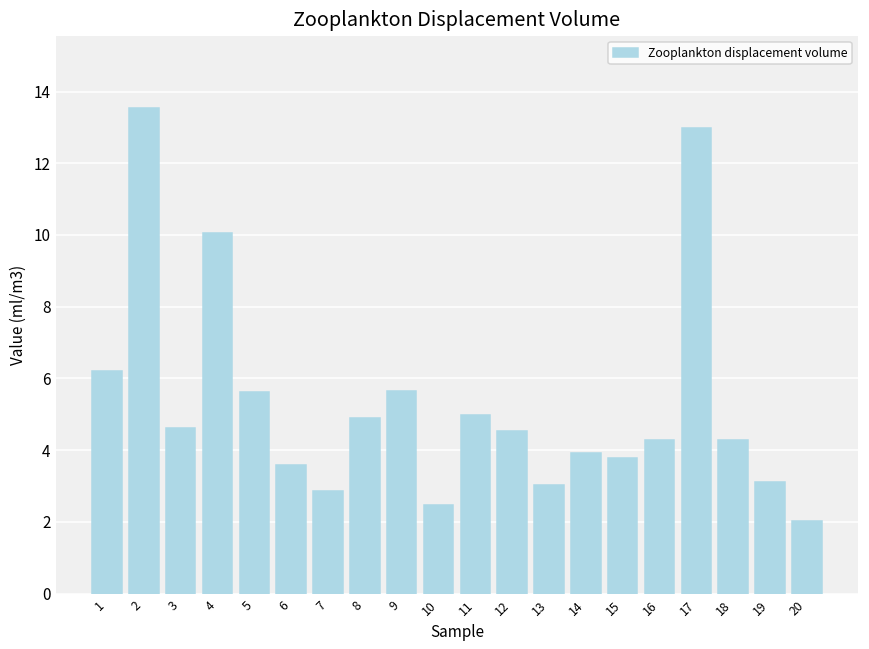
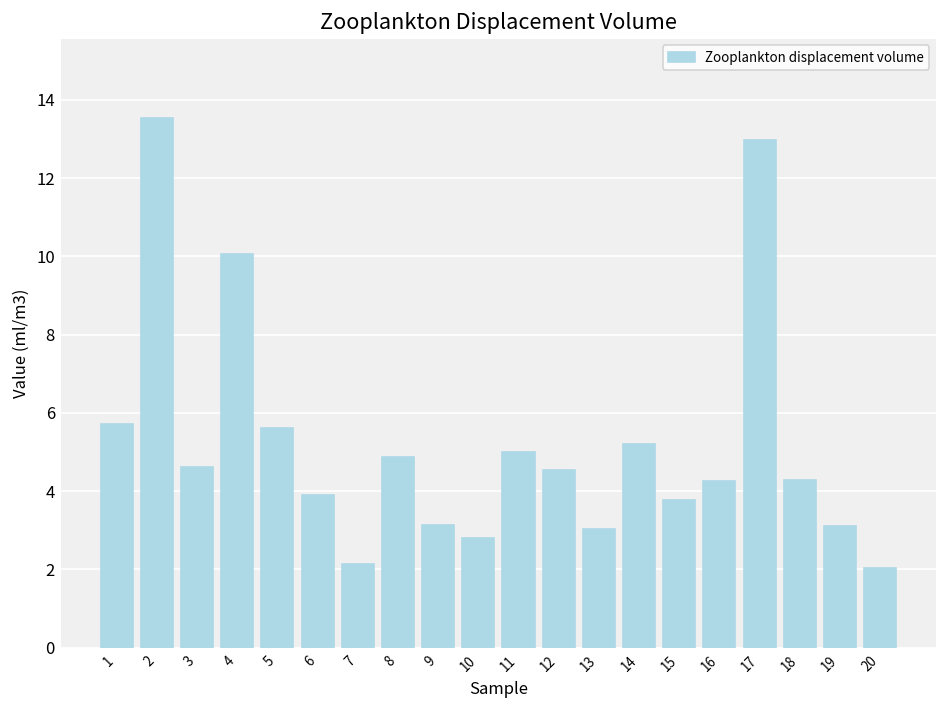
1: 6.2 -> 5.7
6: 3.6 -> 3.9
7: 2.9 -> 2.1
9: 5.7 -> 3.1
10: 2.5 -> 2.8
14: 3.9 -> 5.2
